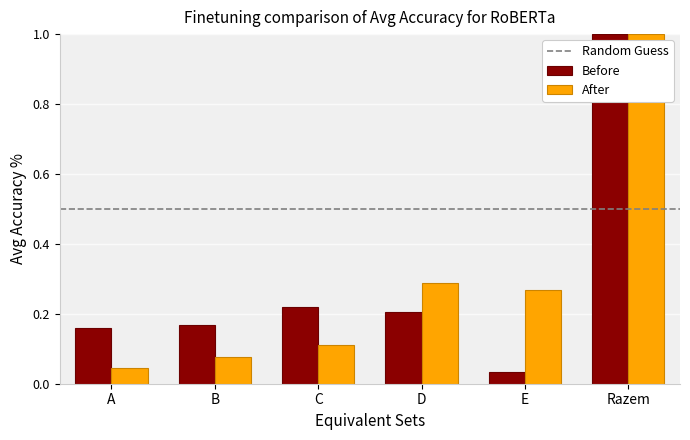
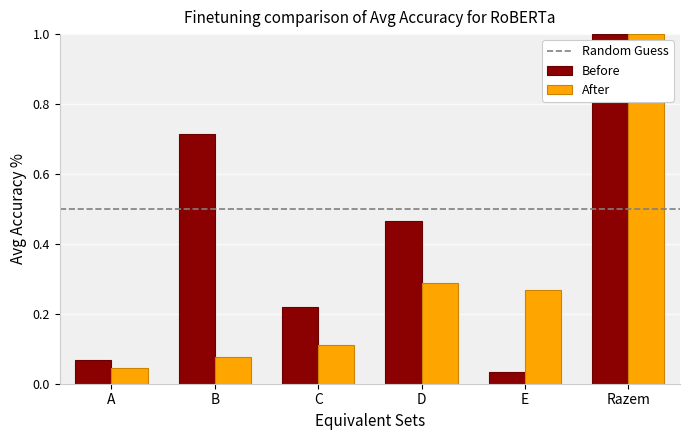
Before, A: 0.16 -> 0.07
Before, B: 0.17 -> 0.72
Before, D: 0.21 -> 0.47
